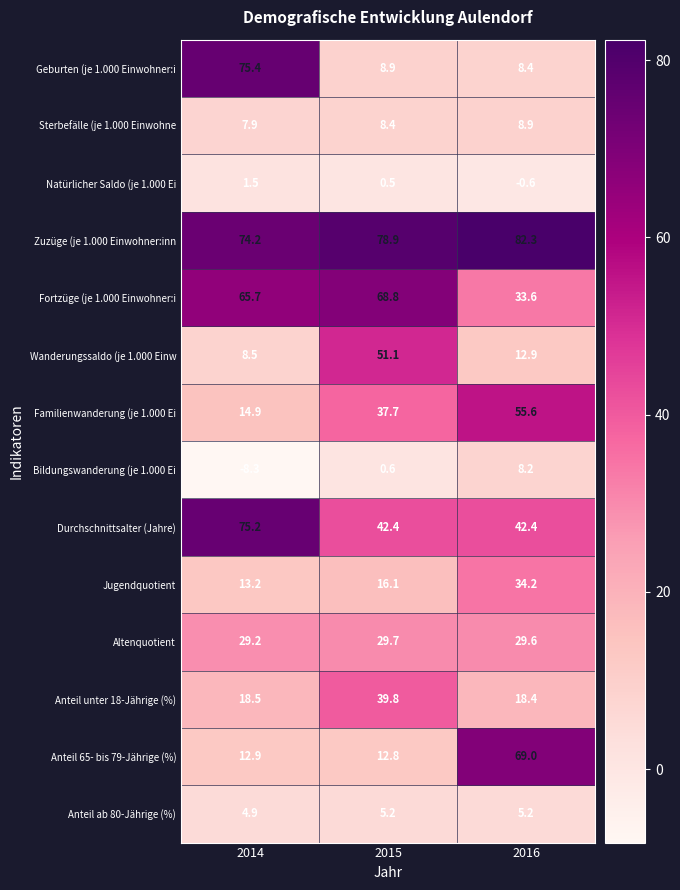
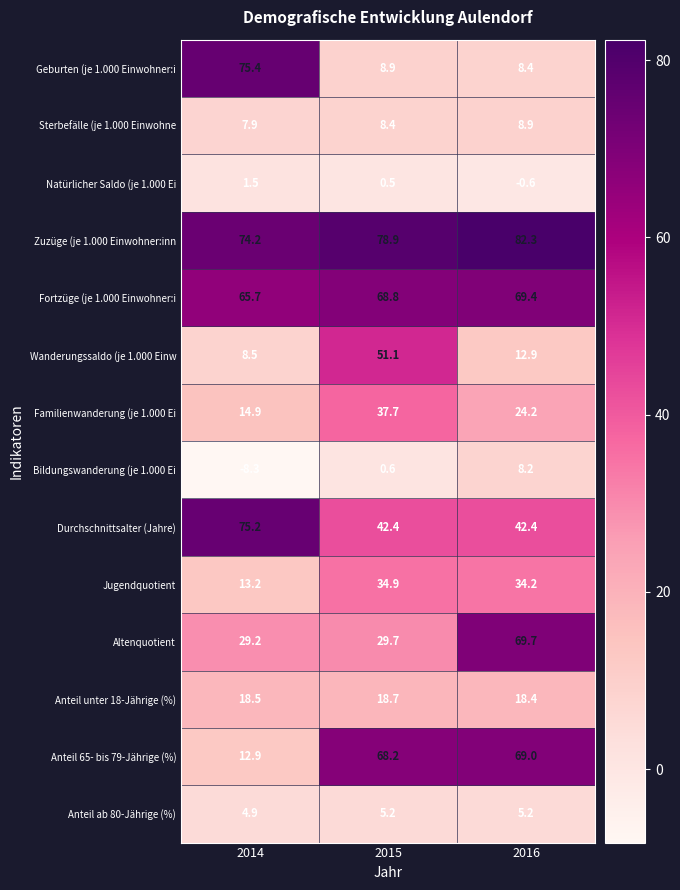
Fortzüge (je 1.000 Einwohner:i, 2016: 33.6 -> 69.4
Familienwanderung (je 1.000 Ei, 2016: 55.6 -> 24.2
Jugendquotient, 2015: 16.1 -> 34.9
Altenquotient, 2016: 29.6 -> 69.7
Anteil unter 18-Jährige (%), 2015: 39.8 -> 18.7
Anteil 65- bis 79-Jährige (%), 2015: 12.8 -> 68.2
